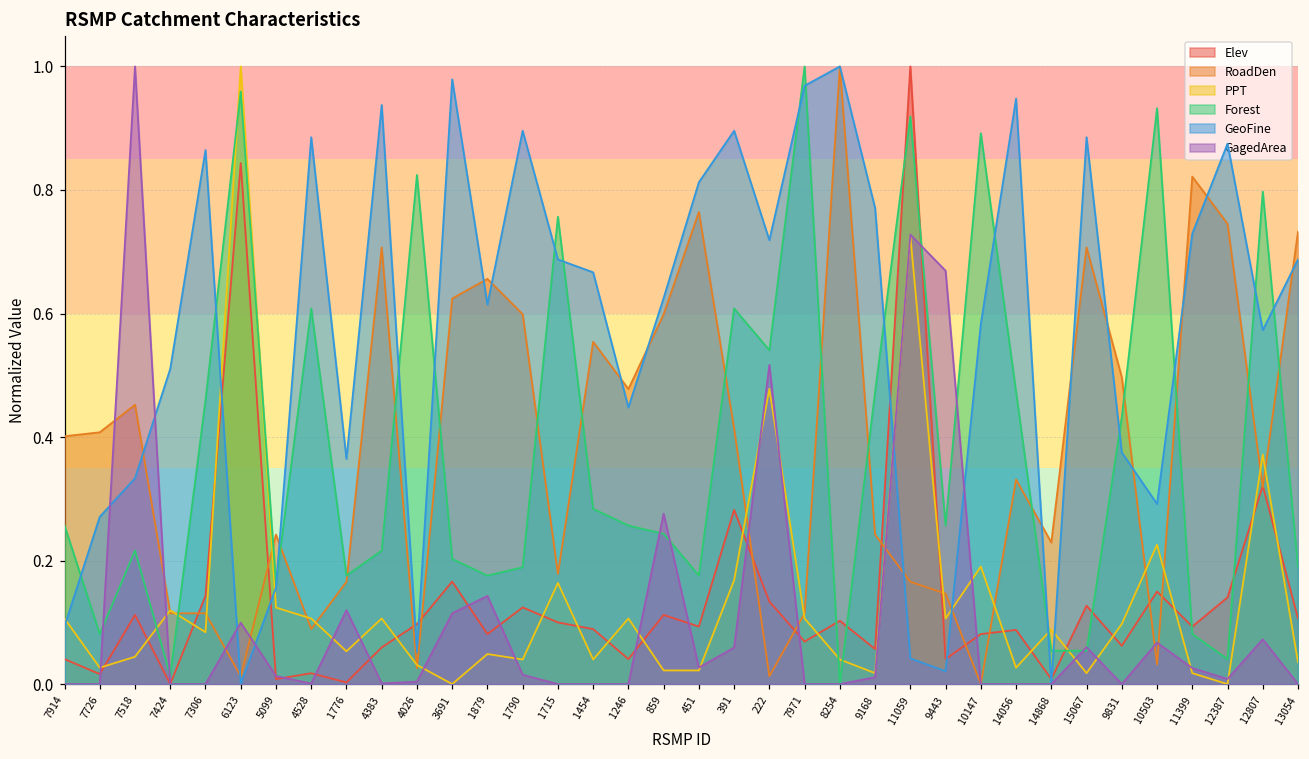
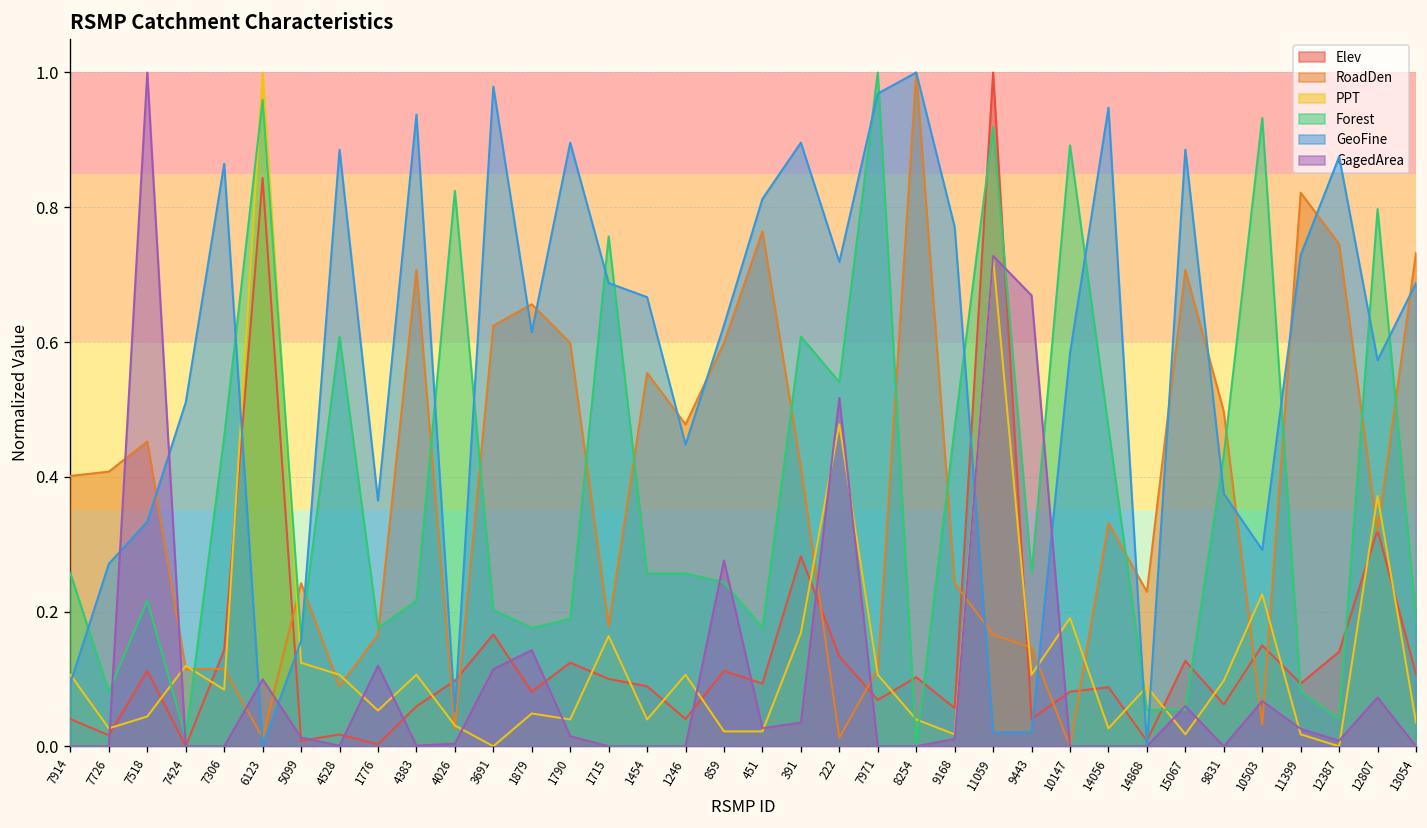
Forest, 1454: 0.28 -> 0.26
GagedArea, 391: 0.06 -> 0.04
GeoFine, 11059: 0.04 -> 0.02
